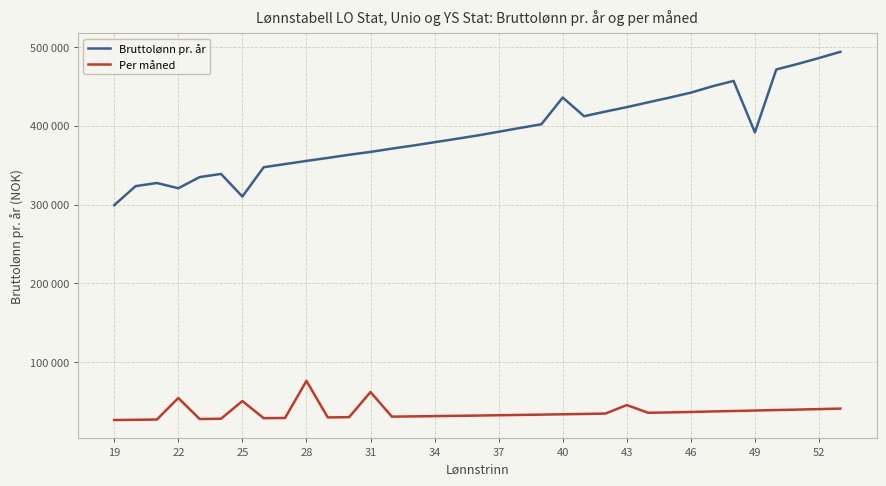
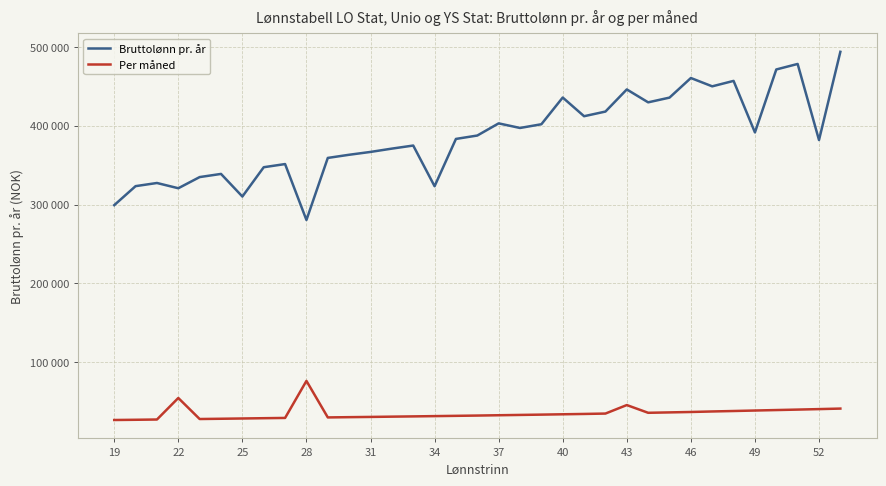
Per måned, 25: 50000 -> 30000
Bruttolønn pr. år, 28: 360000 -> 280000
Per måned, 31: 60000 -> 30000
Bruttolønn pr. år, 34: 380000 -> 320000
Bruttolønn pr. år, 37: 390000 -> 400000
Bruttolønn pr. år, 43: 420000 -> 450000
Bruttolønn pr. år, 46: 440000 -> 460000
Bruttolønn pr. år, 52: 490000 -> 380000
